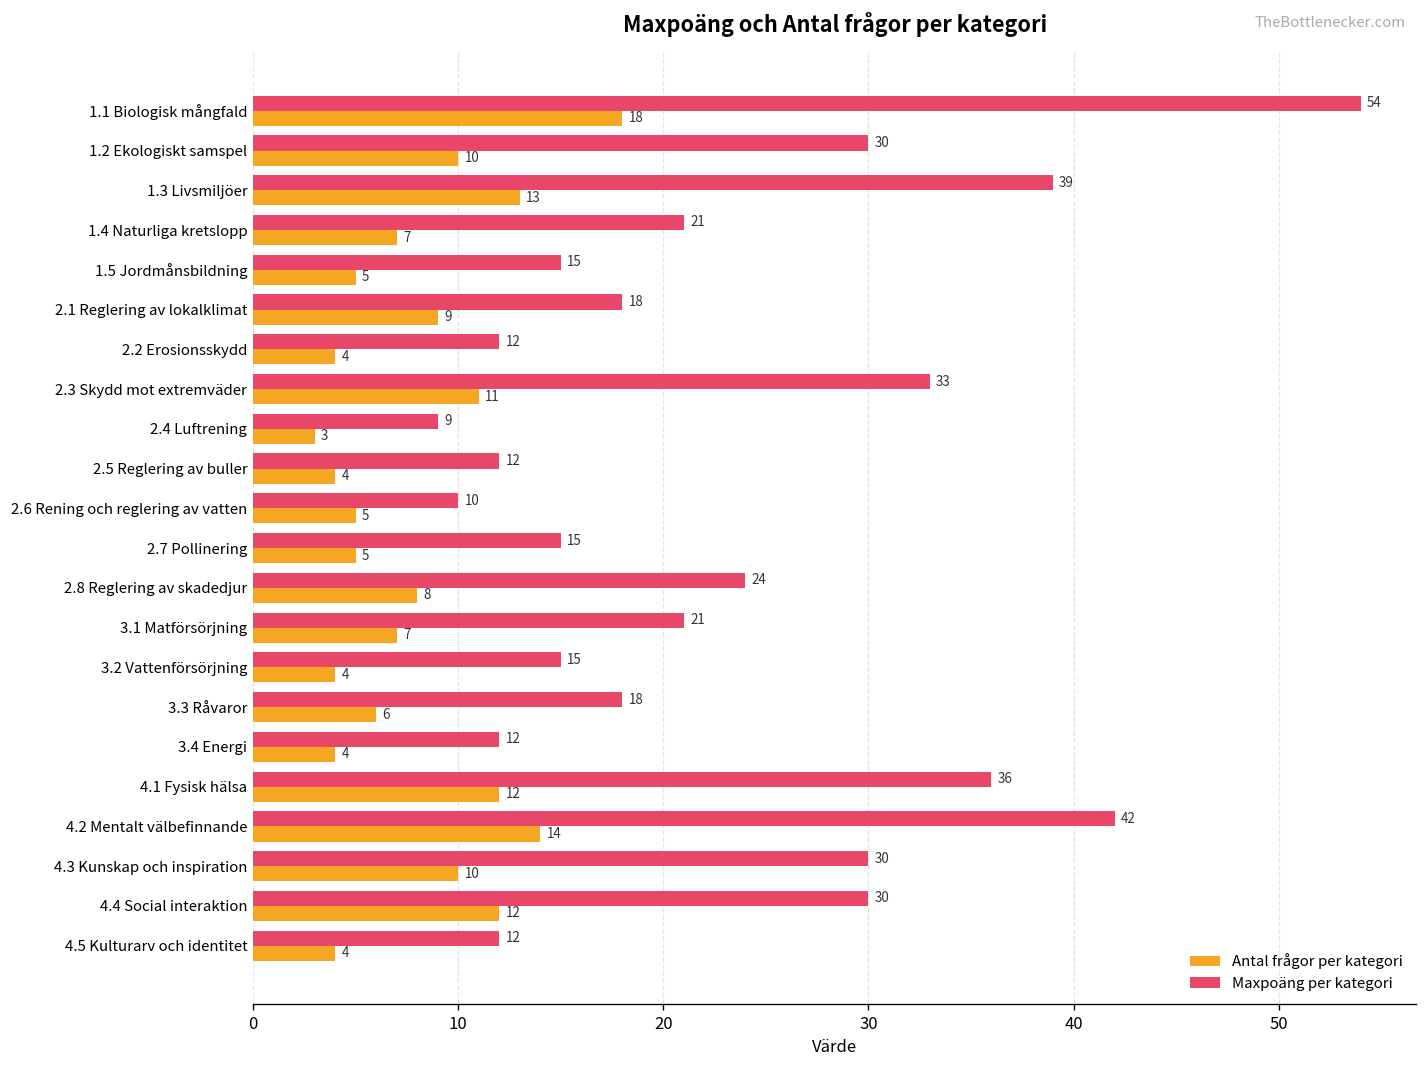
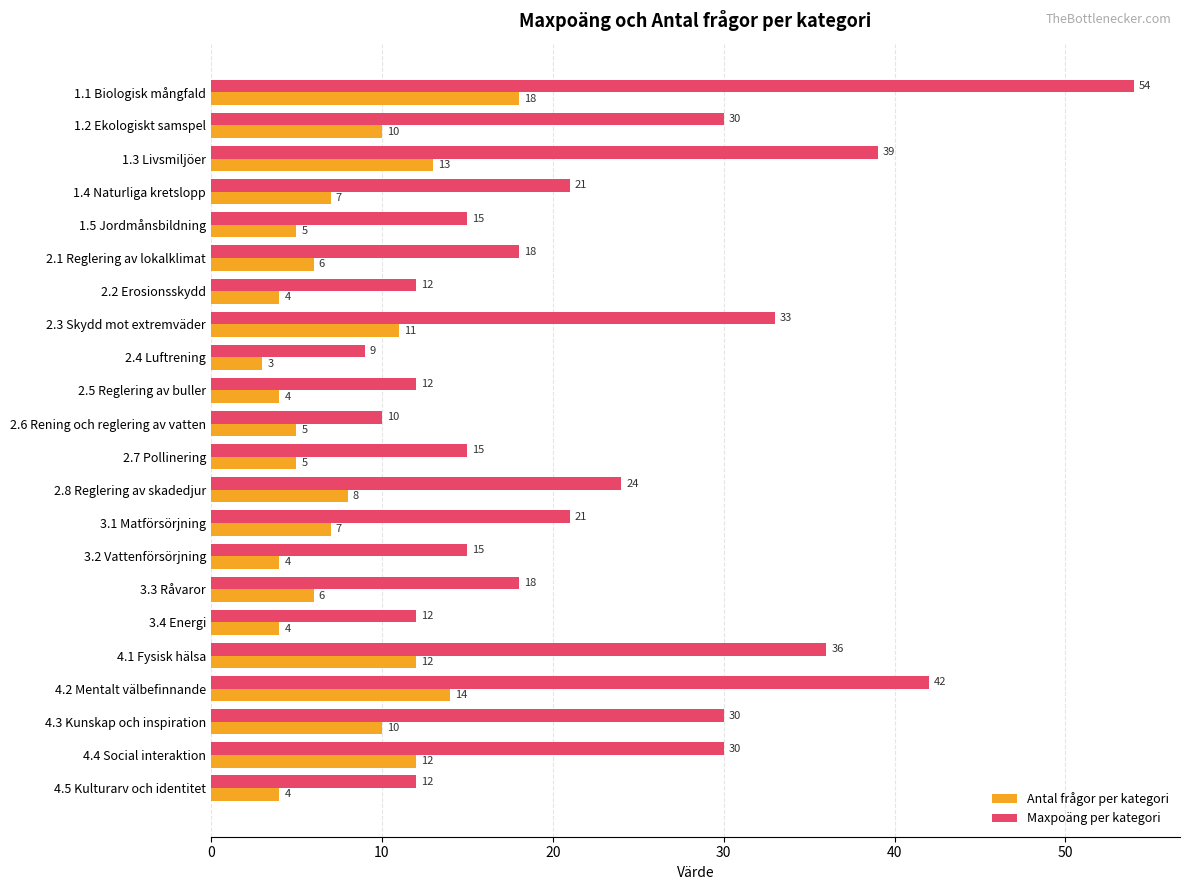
Antal frågor per kategori, 2.1 Reglering av lokalklimat: 9 -> 6
